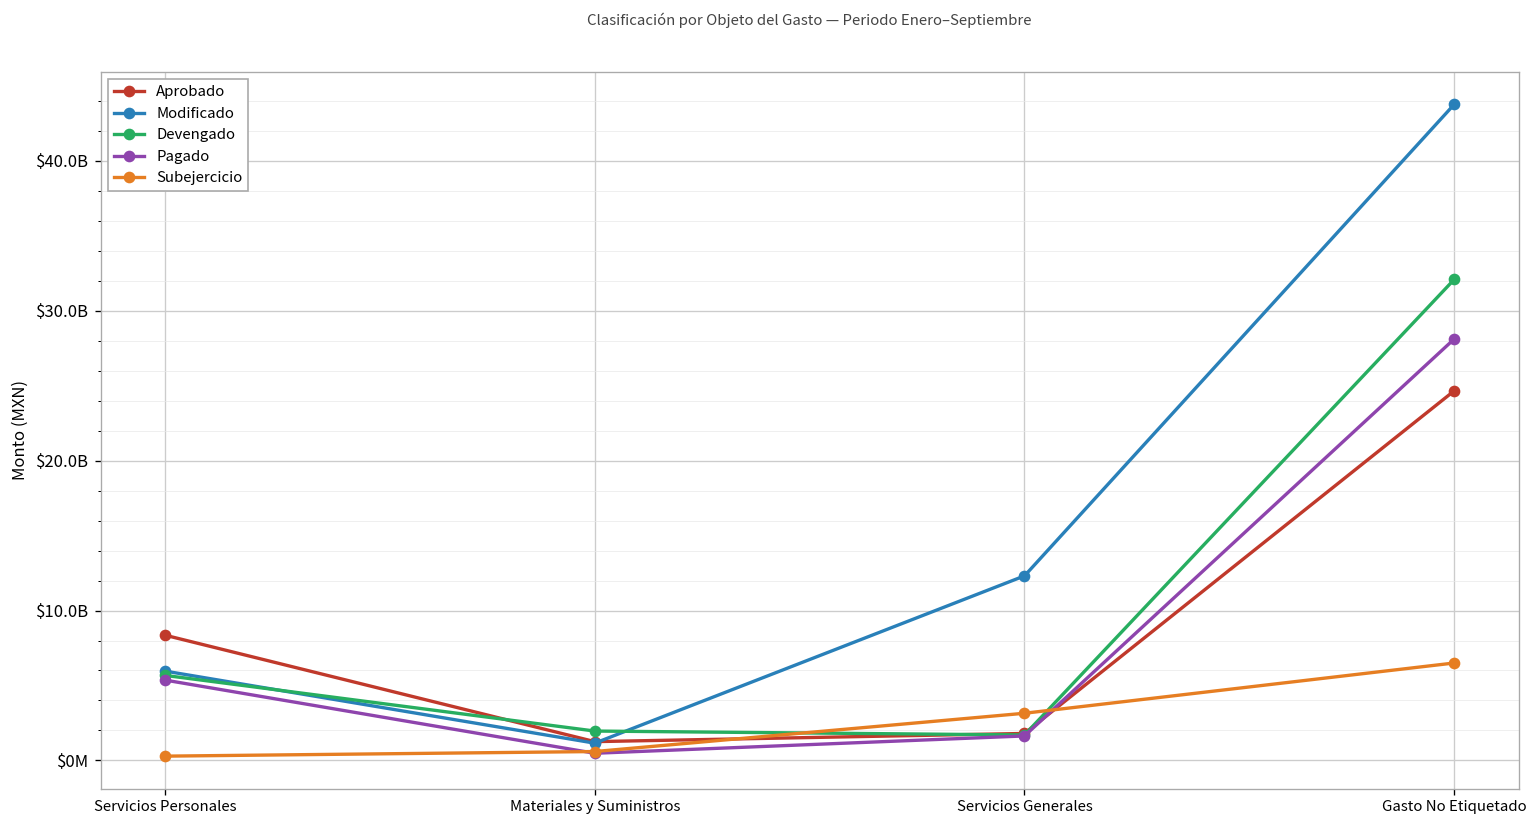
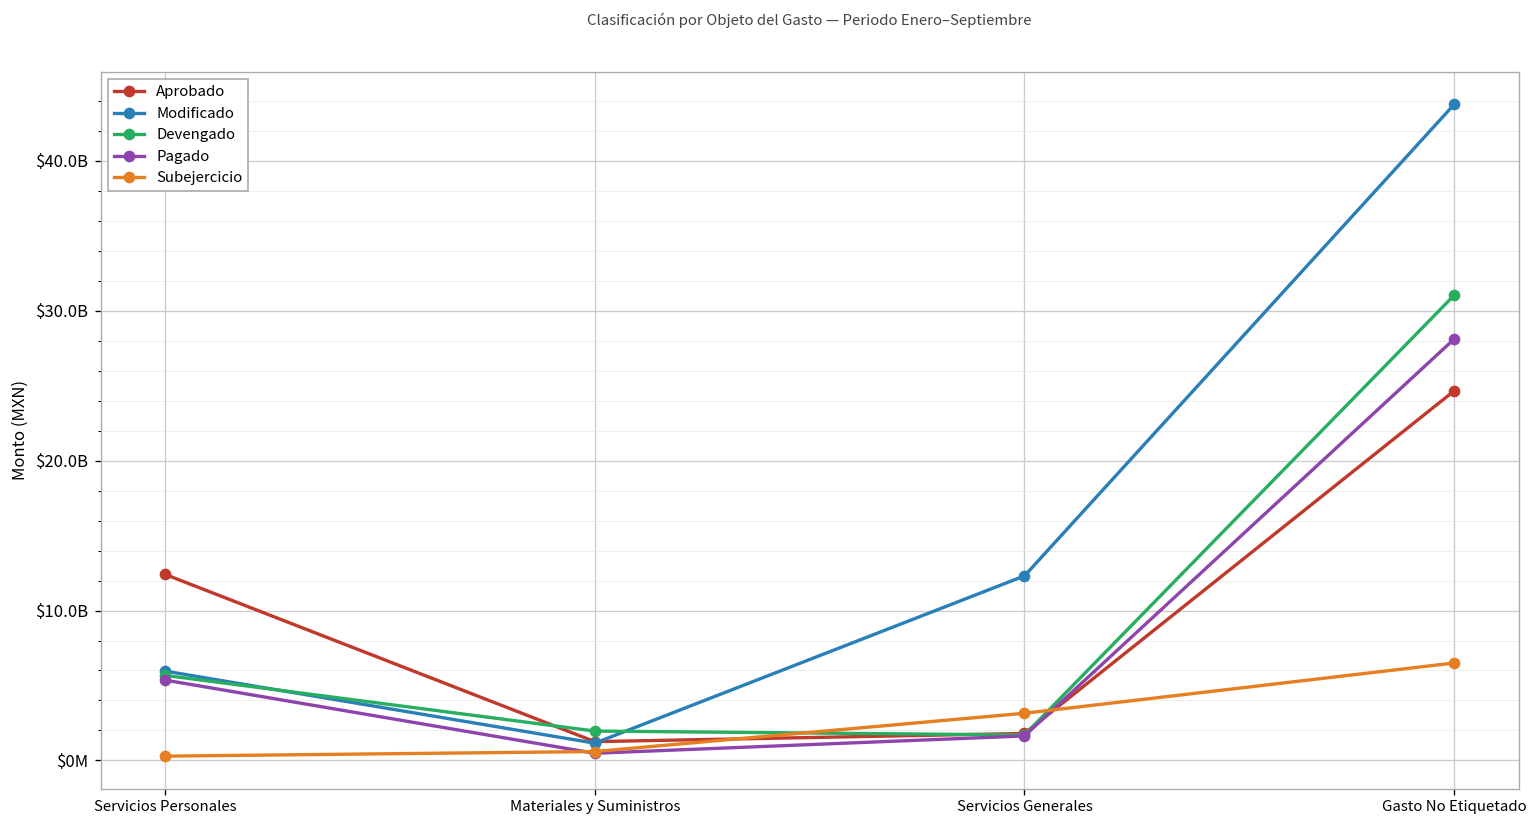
Aprobado, Servicios Personales: $8400000000 -> $12400000000
Devengado, Gasto No Etiquetado: $32100000000 -> $31000000000
